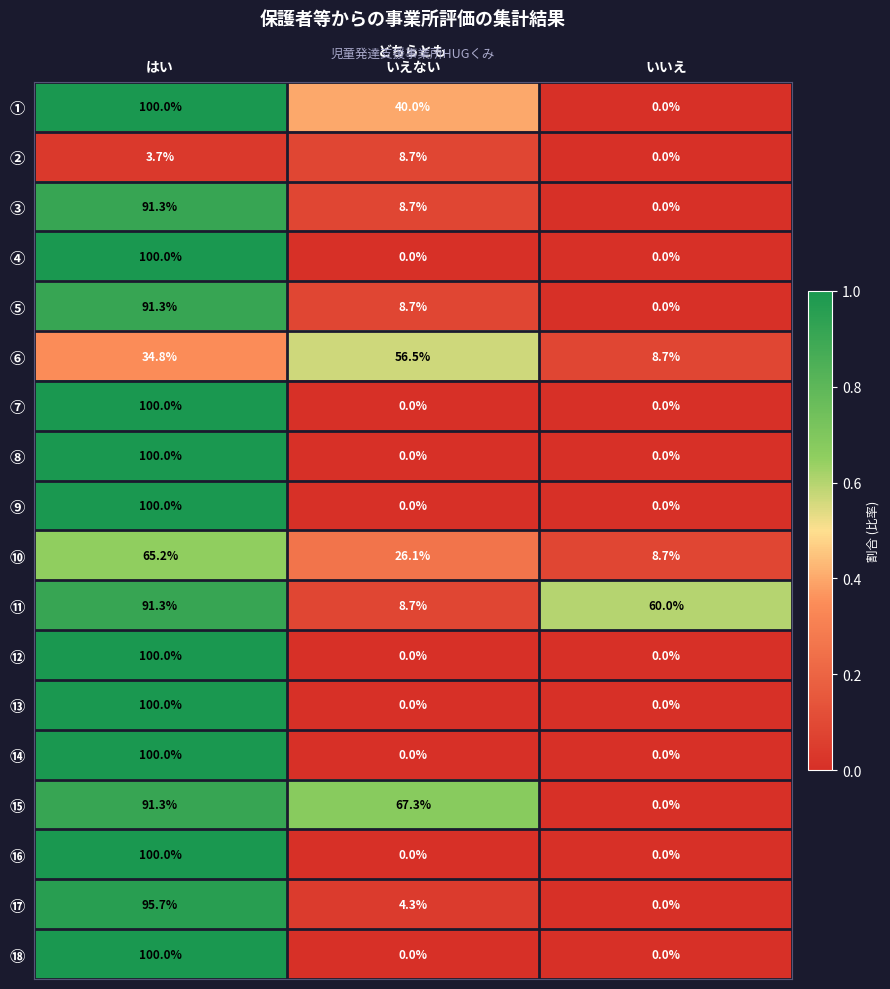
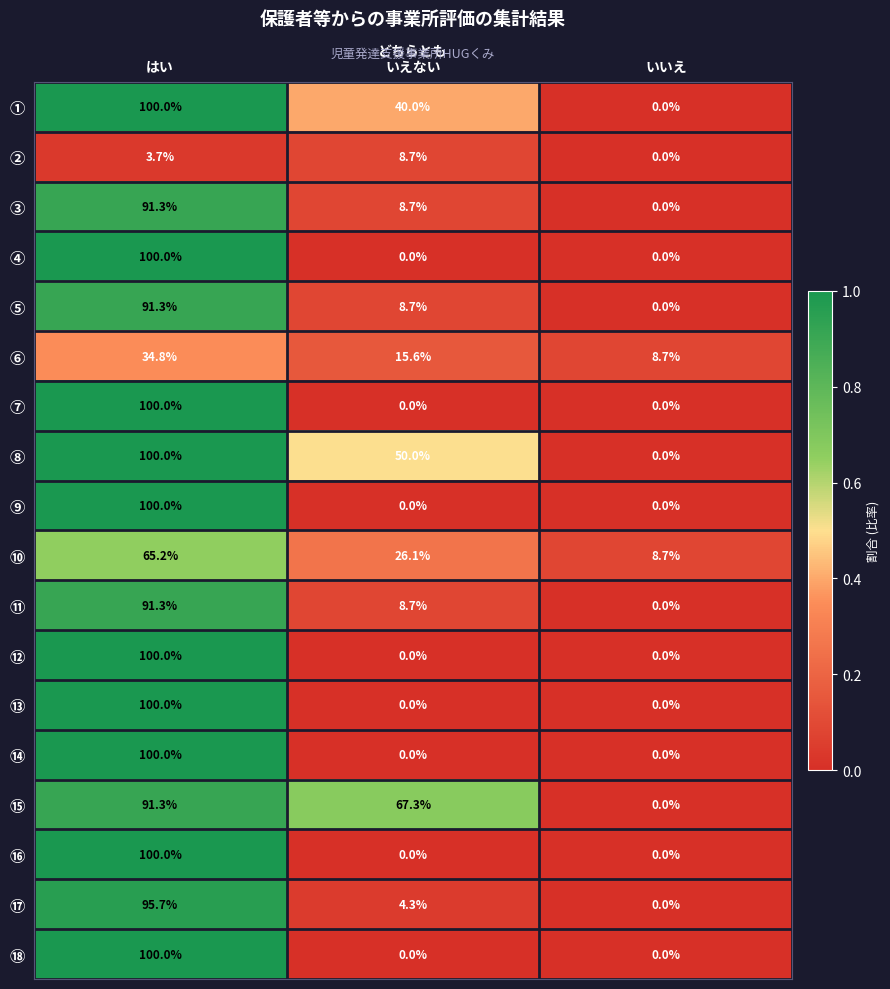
⑥, どちらとも いえない: 56.5% -> 15.6%
⑧, どちらとも いえない: 0.0% -> 50.0%
⑪, いいえ: 60.0% -> 0.0%
